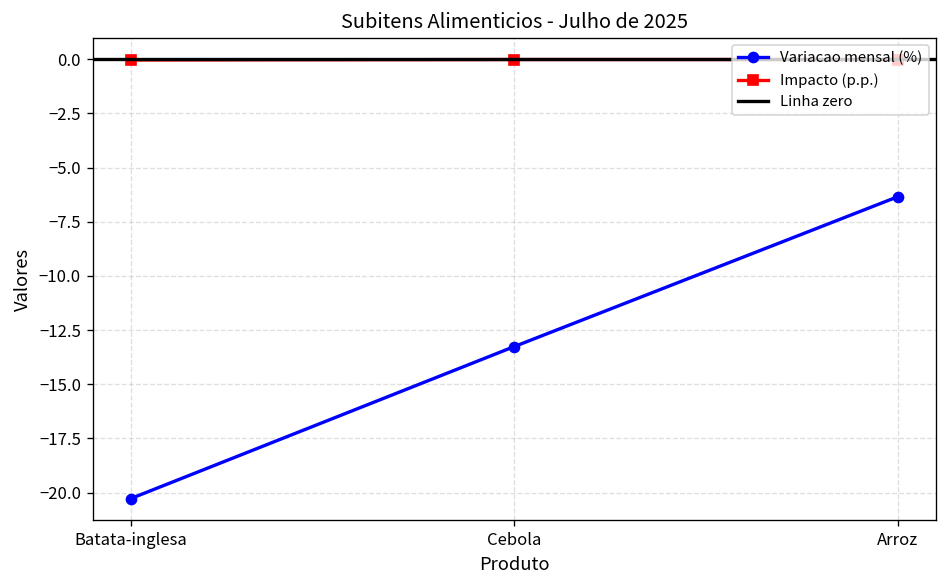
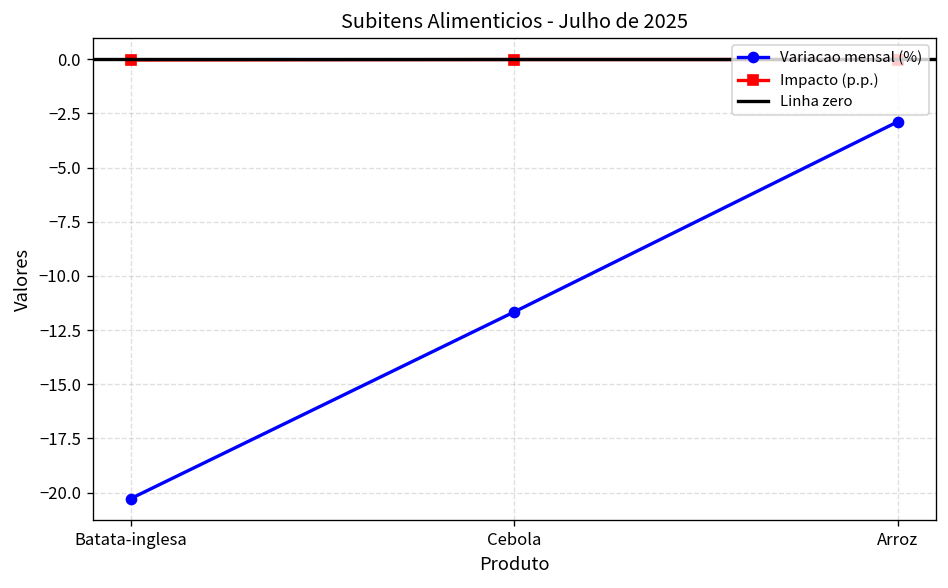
Variacao mensal (%), Cebola: -13.3 -> -11.7
Variacao mensal (%), Arroz: -6.4 -> -2.9
